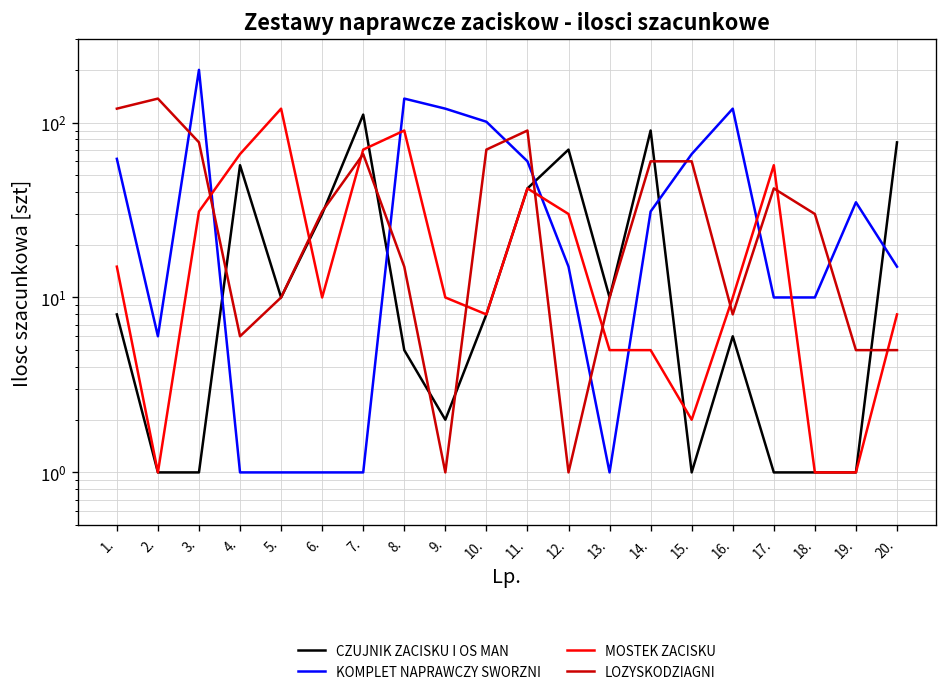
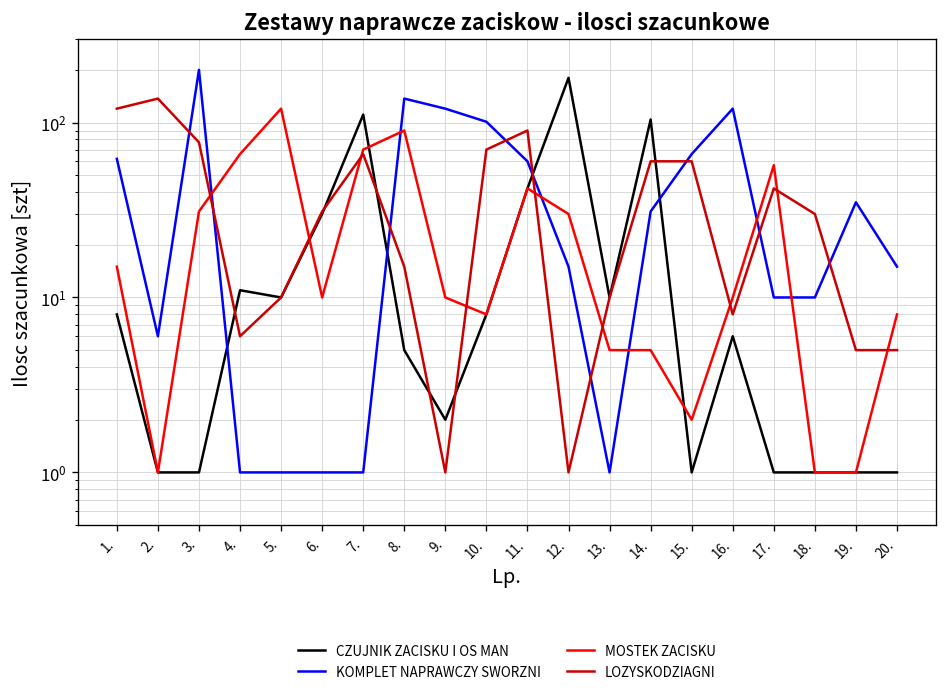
CZUJNIK ZACISKU I OS MAN, 4.: 57 -> 11
CZUJNIK ZACISKU I OS MAN, 12.: 70 -> 180
CZUJNIK ZACISKU I OS MAN, 14.: 90 -> 100
CZUJNIK ZACISKU I OS MAN, 20.: 80 -> 1
